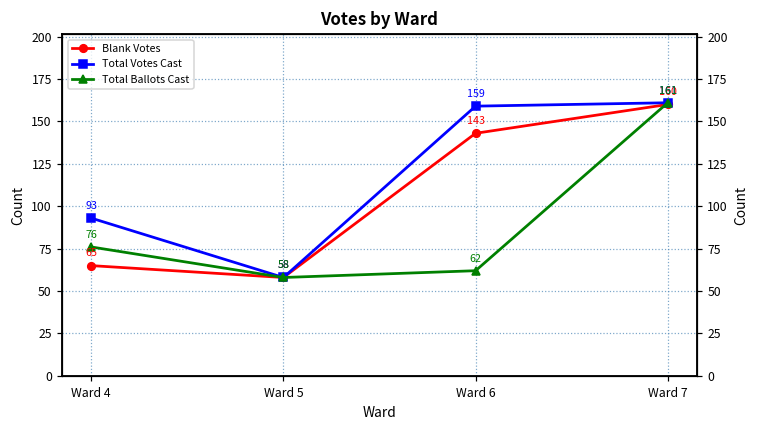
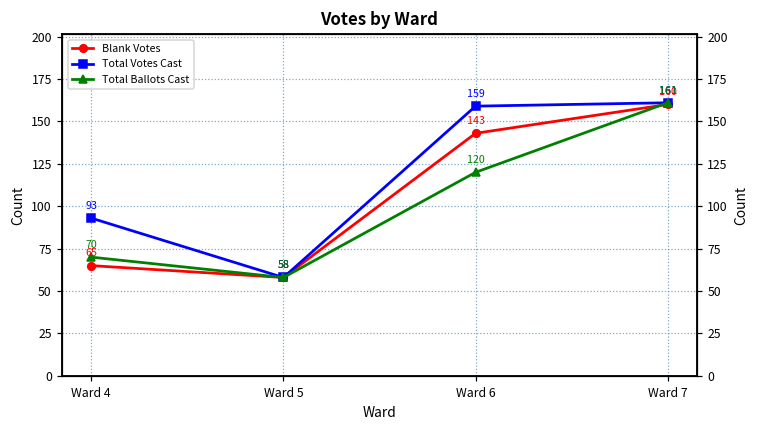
Total Ballots Cast, Ward 4: 76 -> 70
Total Ballots Cast, Ward 6: 62 -> 120
